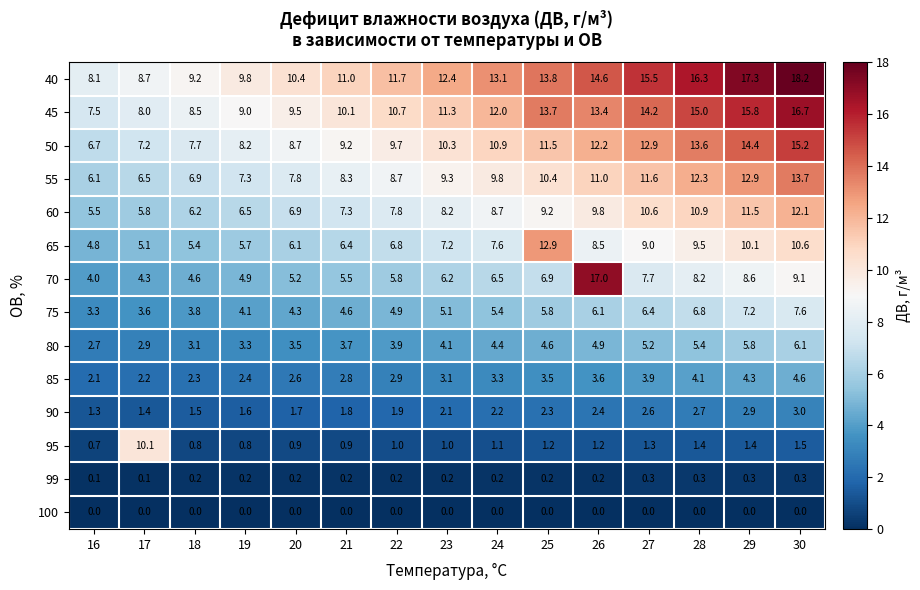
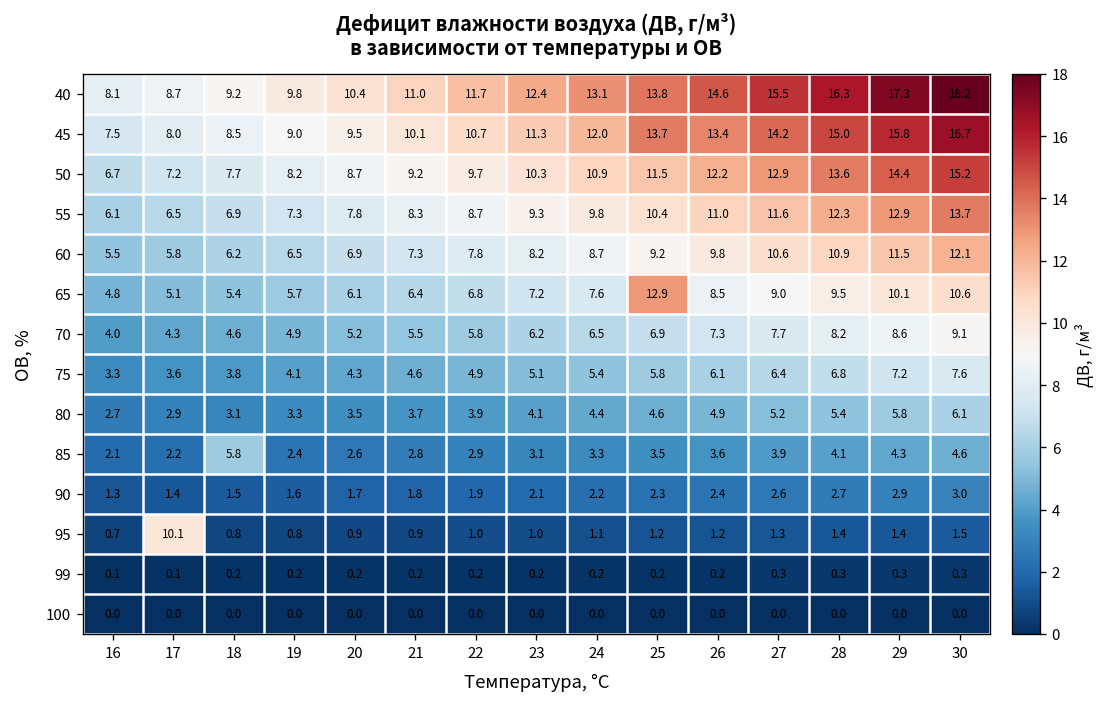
70, 26: 17.0 -> 7.3
85, 18: 2.3 -> 5.8
